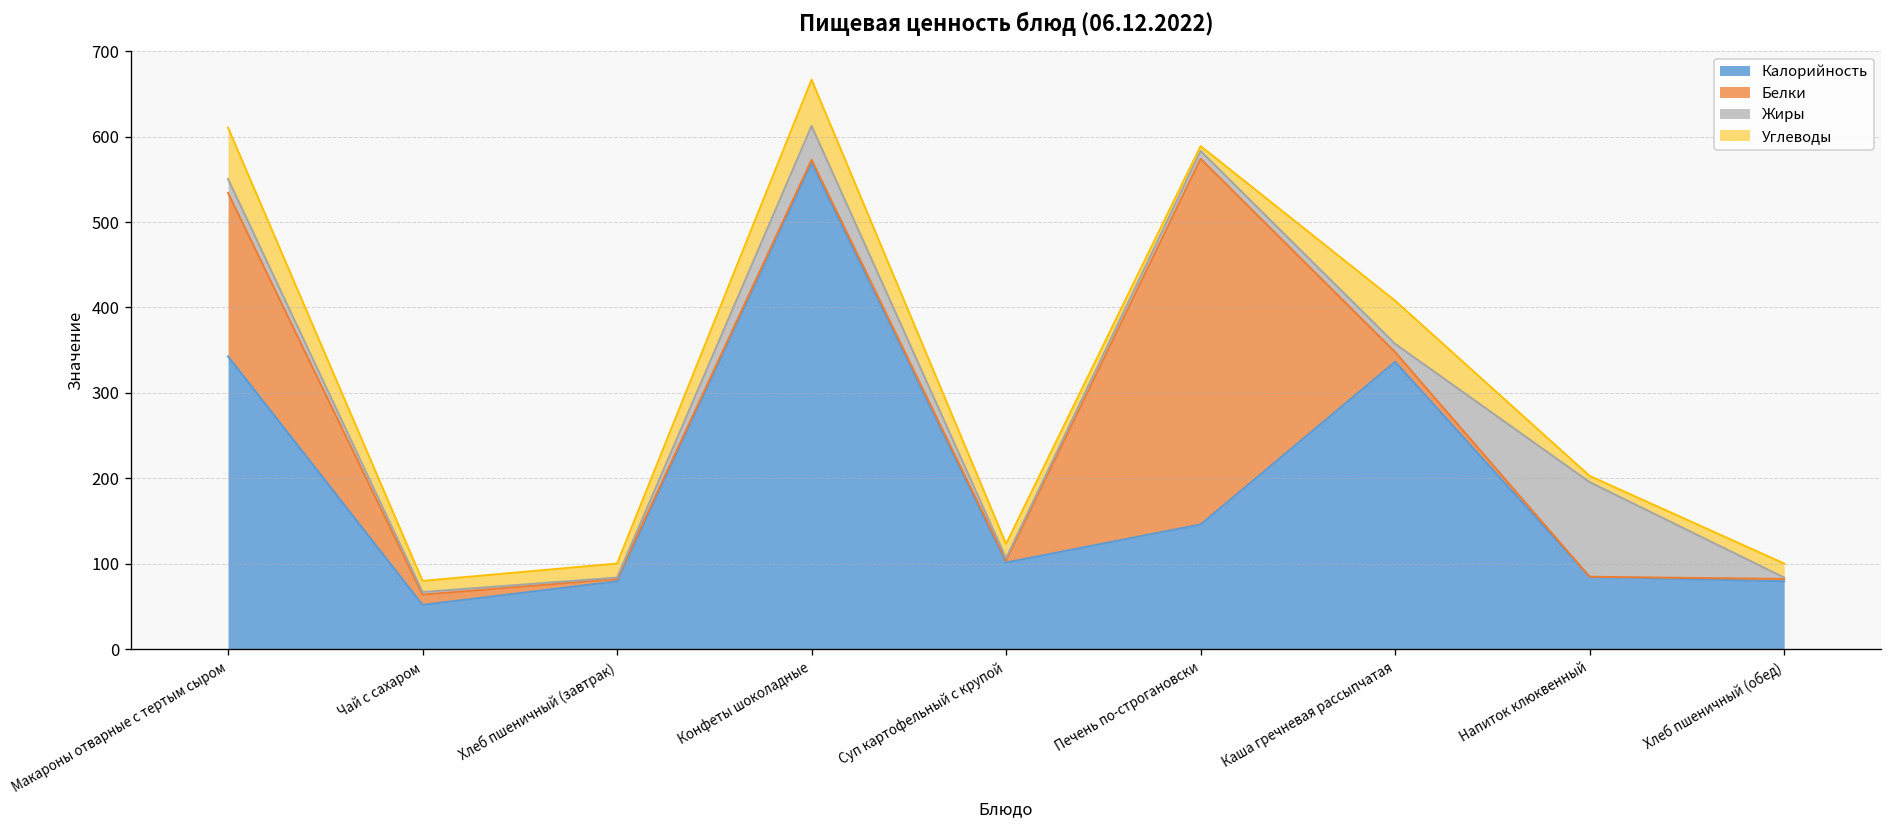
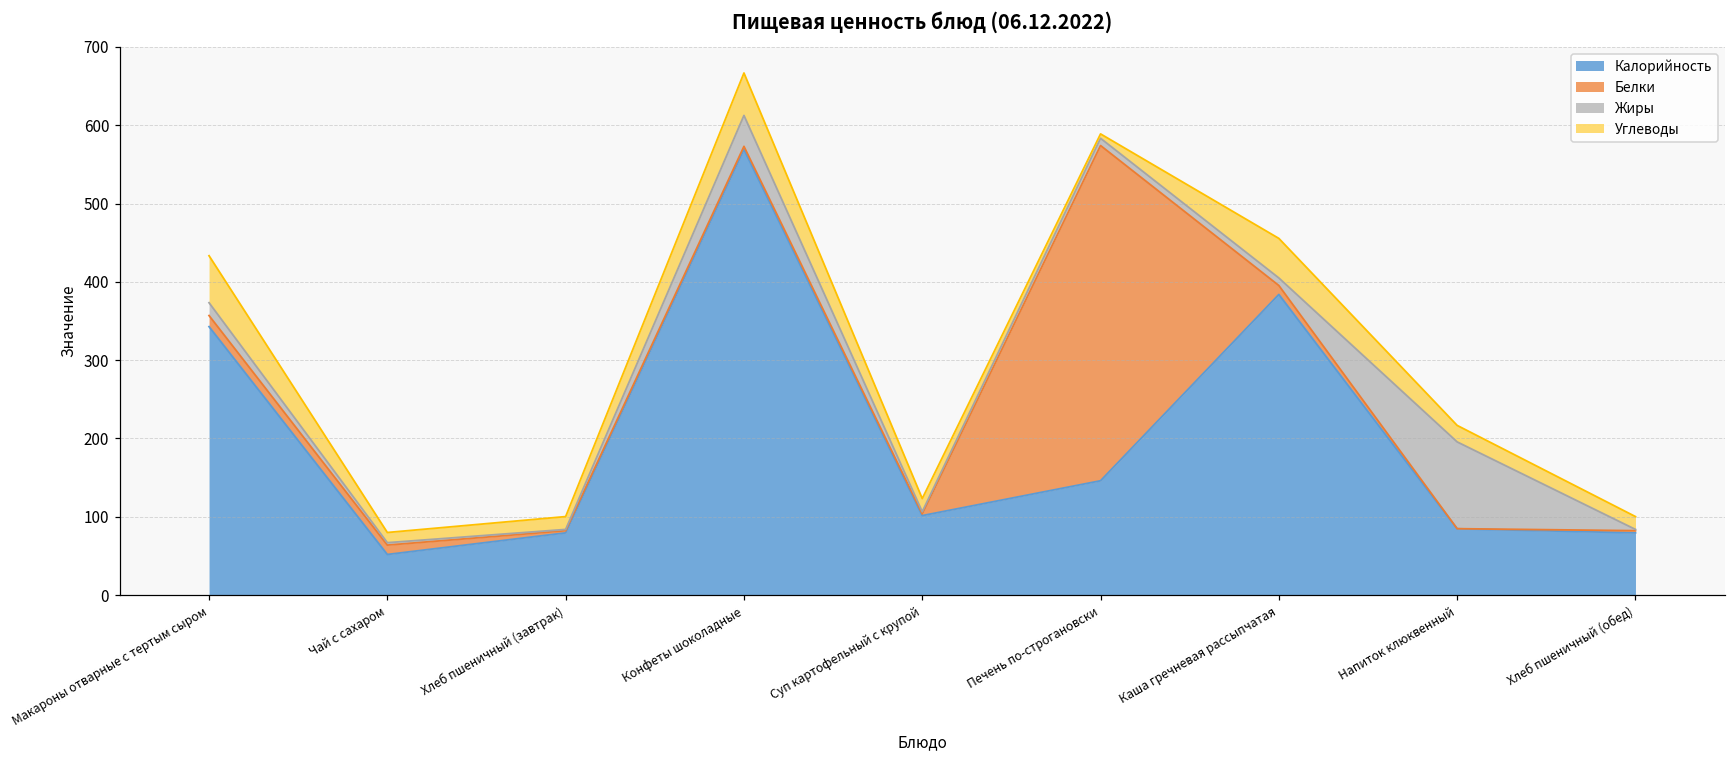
Белки, Макароны отварные с тертым сыром: 190 -> 10
Калорийность, Каша гречневая рассыпчатая: 340 -> 380
Углеводы, Напиток клюквенный: 10 -> 20
